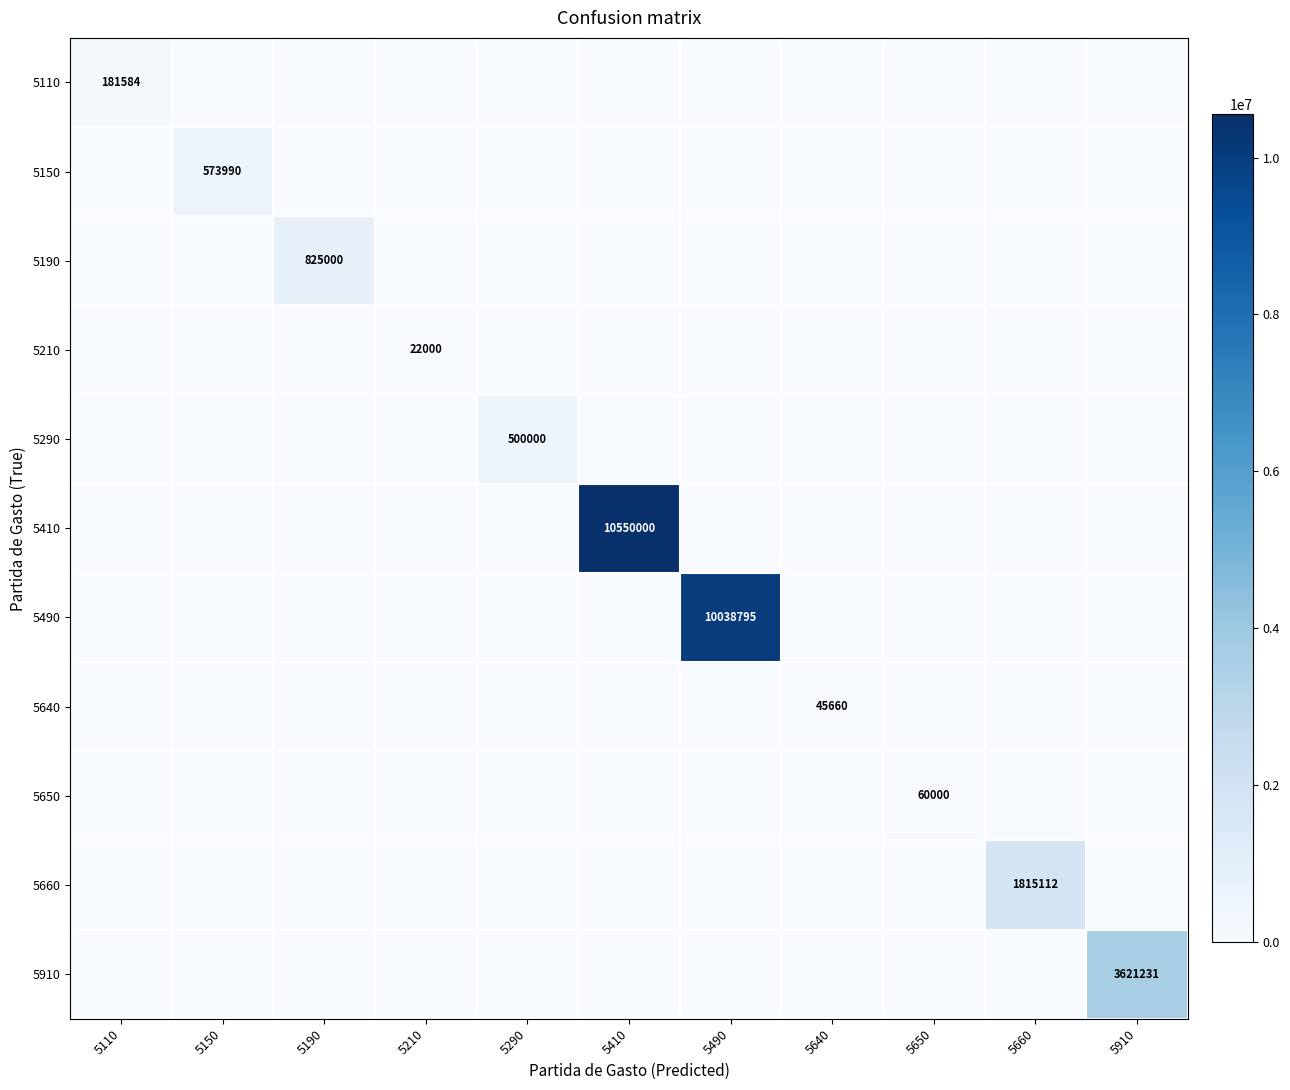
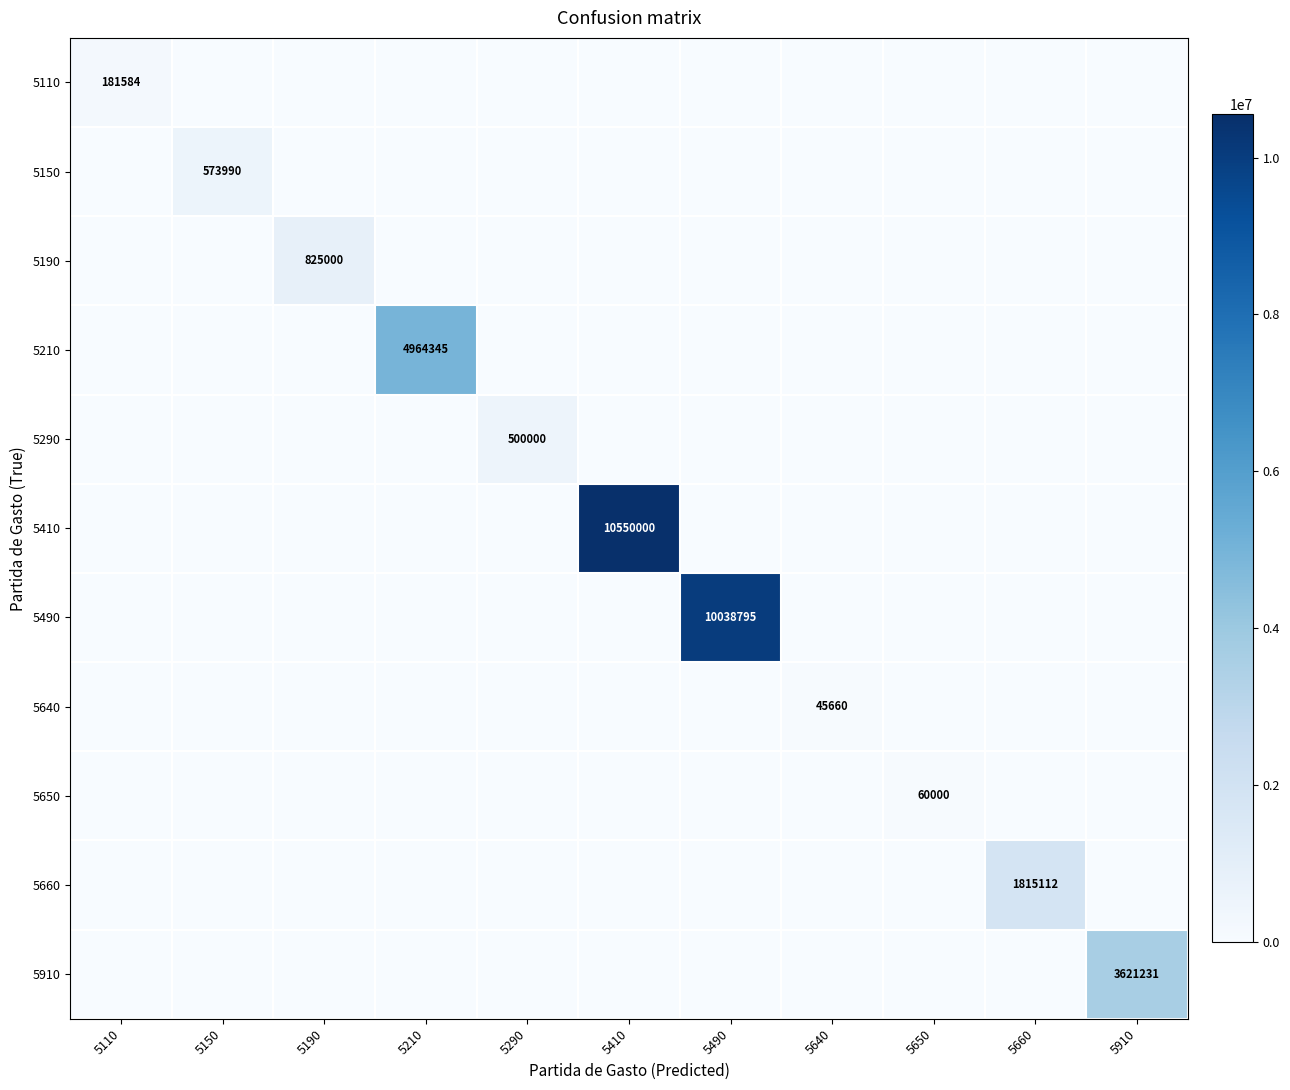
5210, 5210: 22000 -> 4964345
